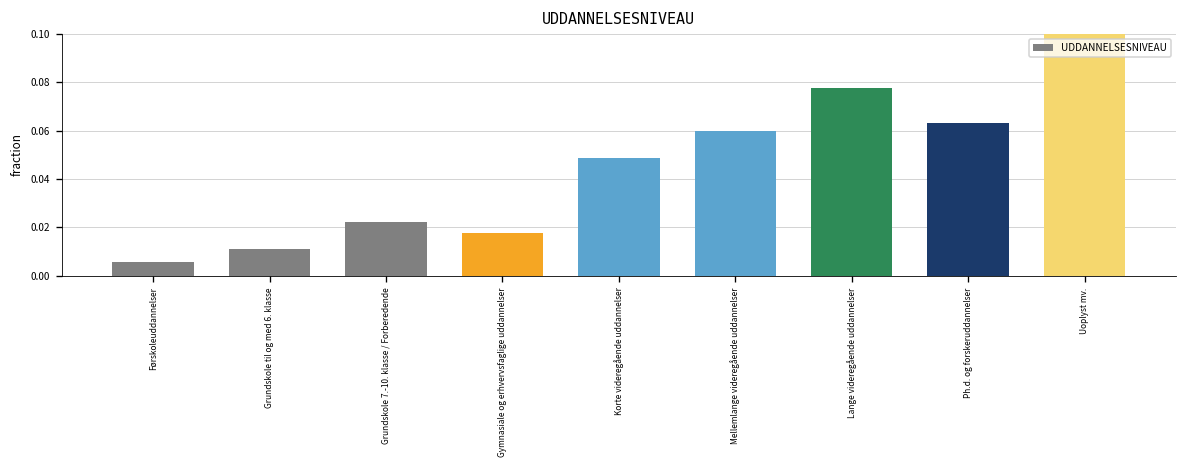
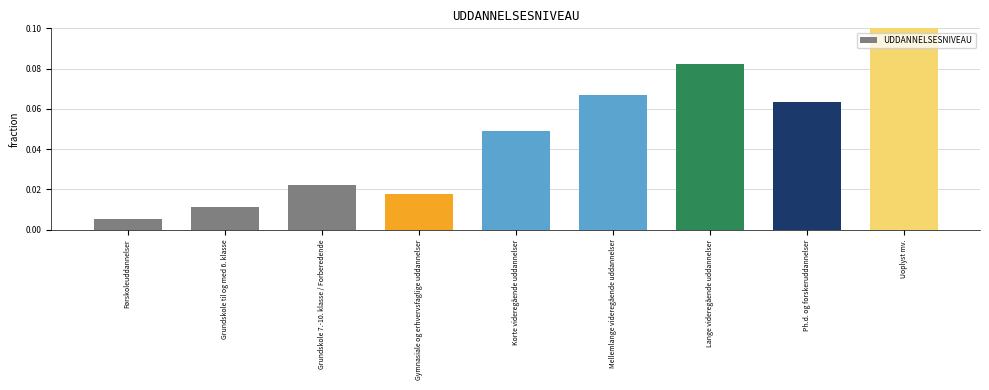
Mellemlange videregående uddannelser: 0.060 -> 0.067
Lange videregående uddannelser: 0.078 -> 0.082
